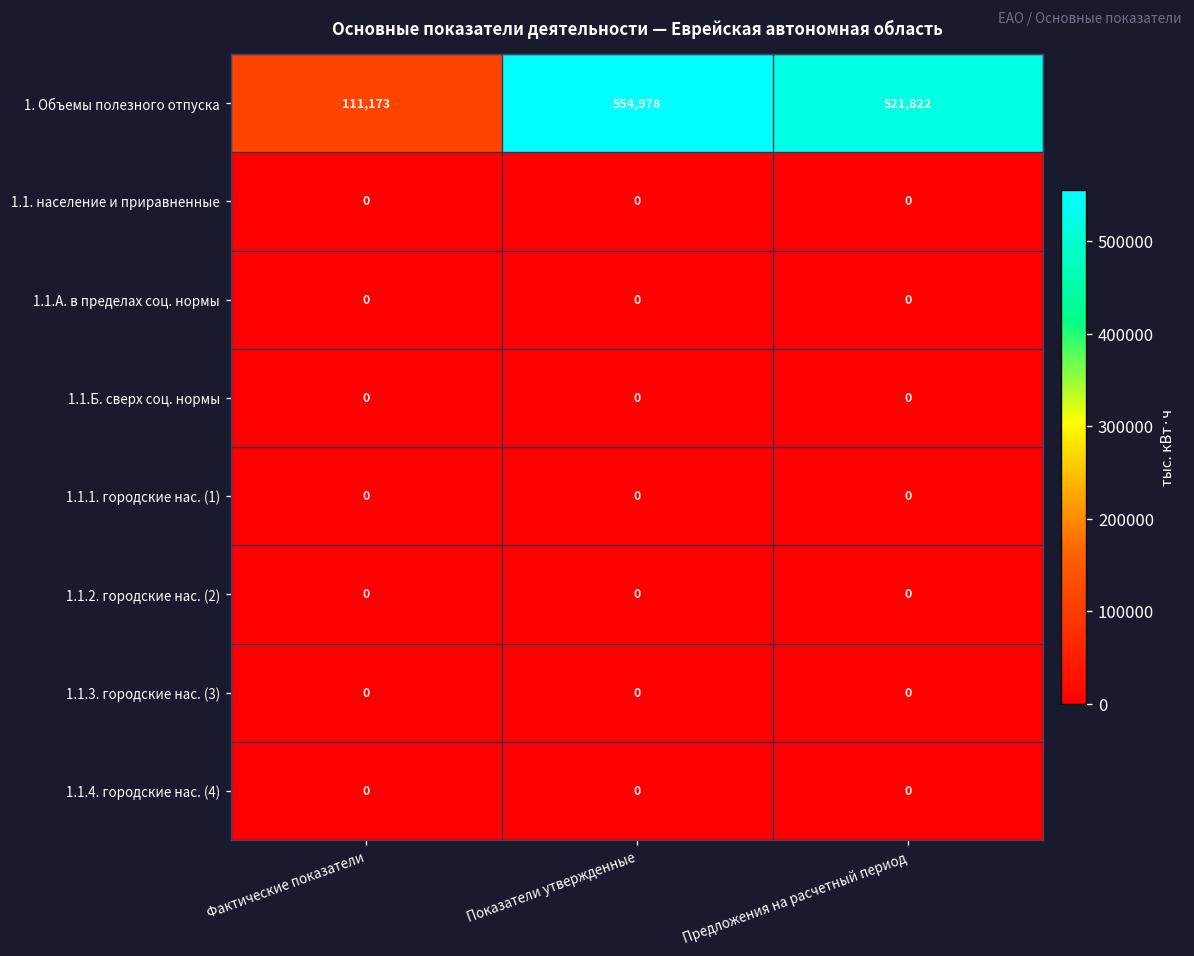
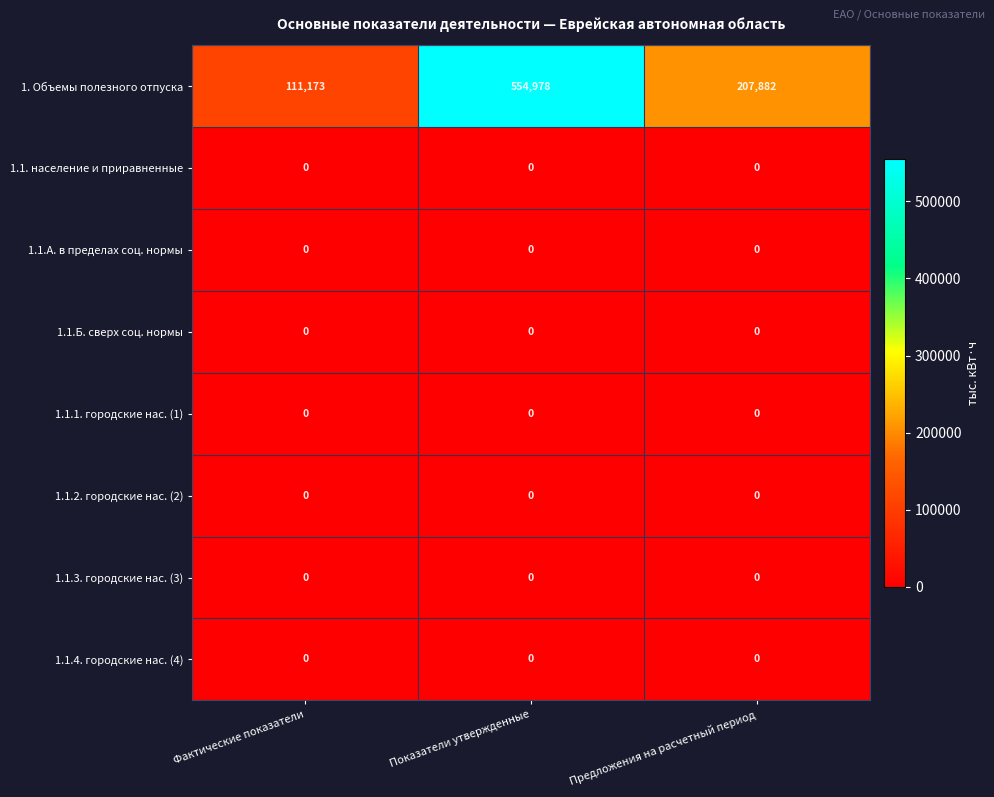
1. Объемы полезного отпуска, Предложения на расчетный период: 521,822 -> 207,882
